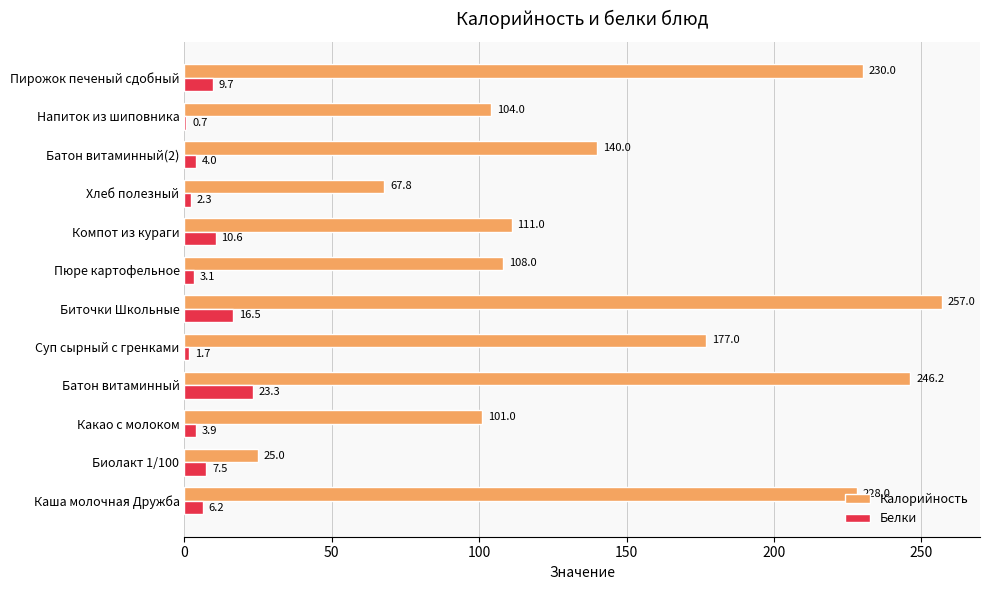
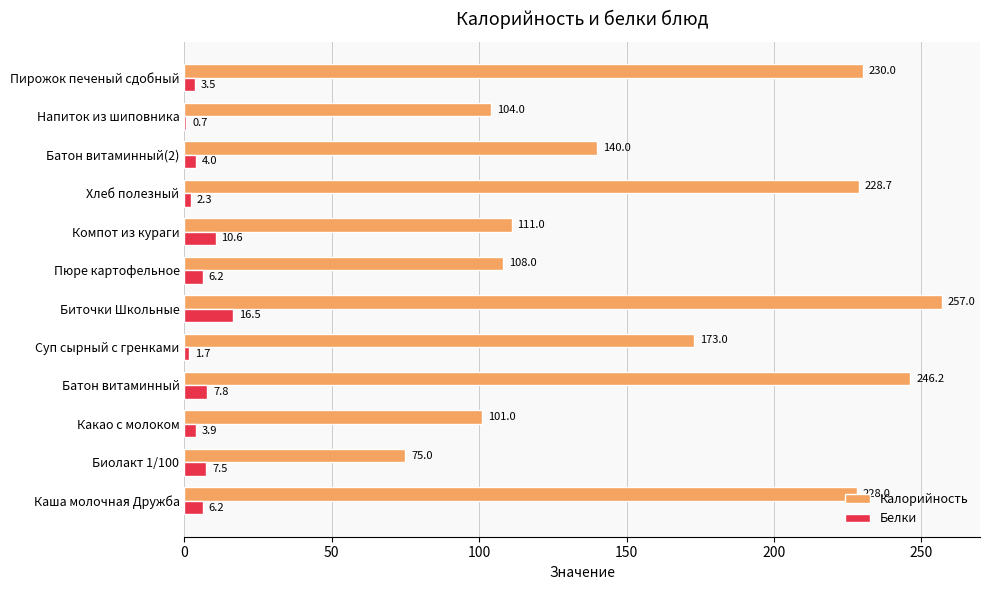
Белки, Пирожок печеный сдобный: 9.7 -> 3.5
Калорийность, Хлеб полезный: 67.8 -> 228.7
Белки, Пюре картофельное: 3.1 -> 6.2
Калорийность, Суп сырный с гренками: 177.0 -> 173.0
Белки, Батон витаминный: 23.3 -> 7.8
Калорийность, Биолакт 1/100: 25.0 -> 75.0
